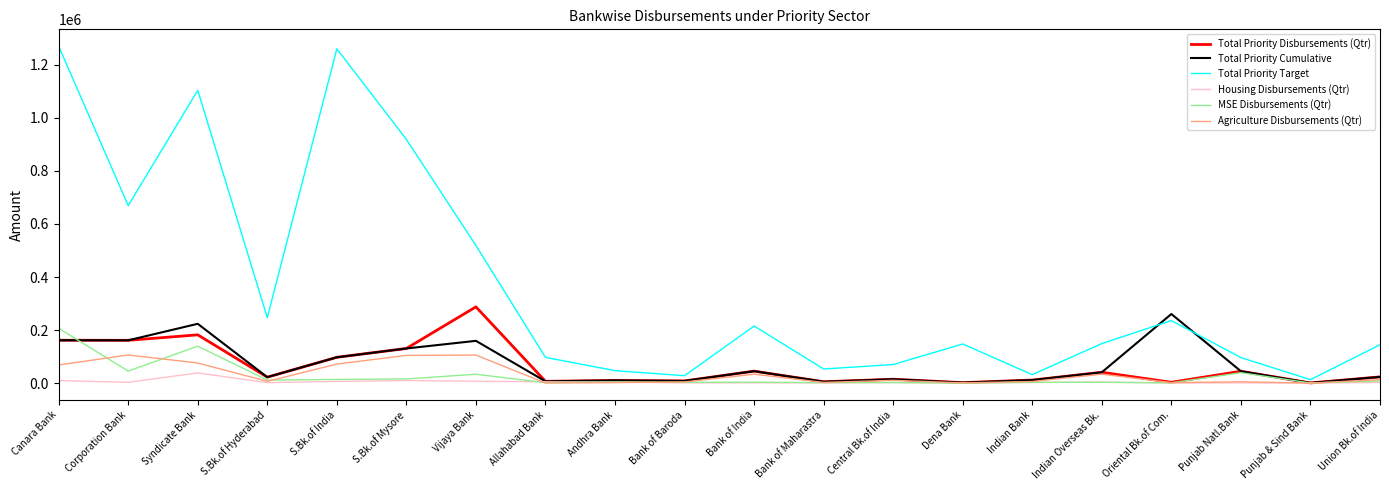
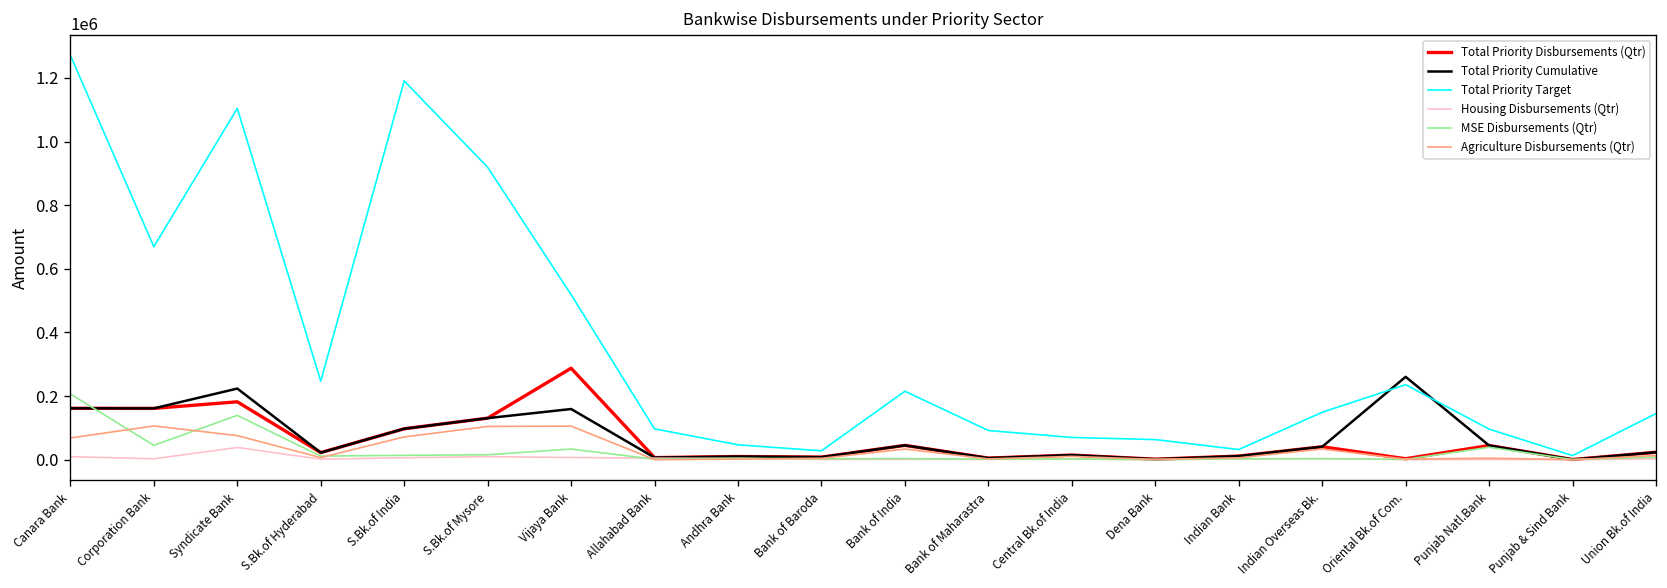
Total Priority Target, S.Bk.of India: 1260000 -> 1190000
Total Priority Target, Bank of Maharastra: 50000 -> 90000
Total Priority Target, Dena Bank: 150000 -> 60000
